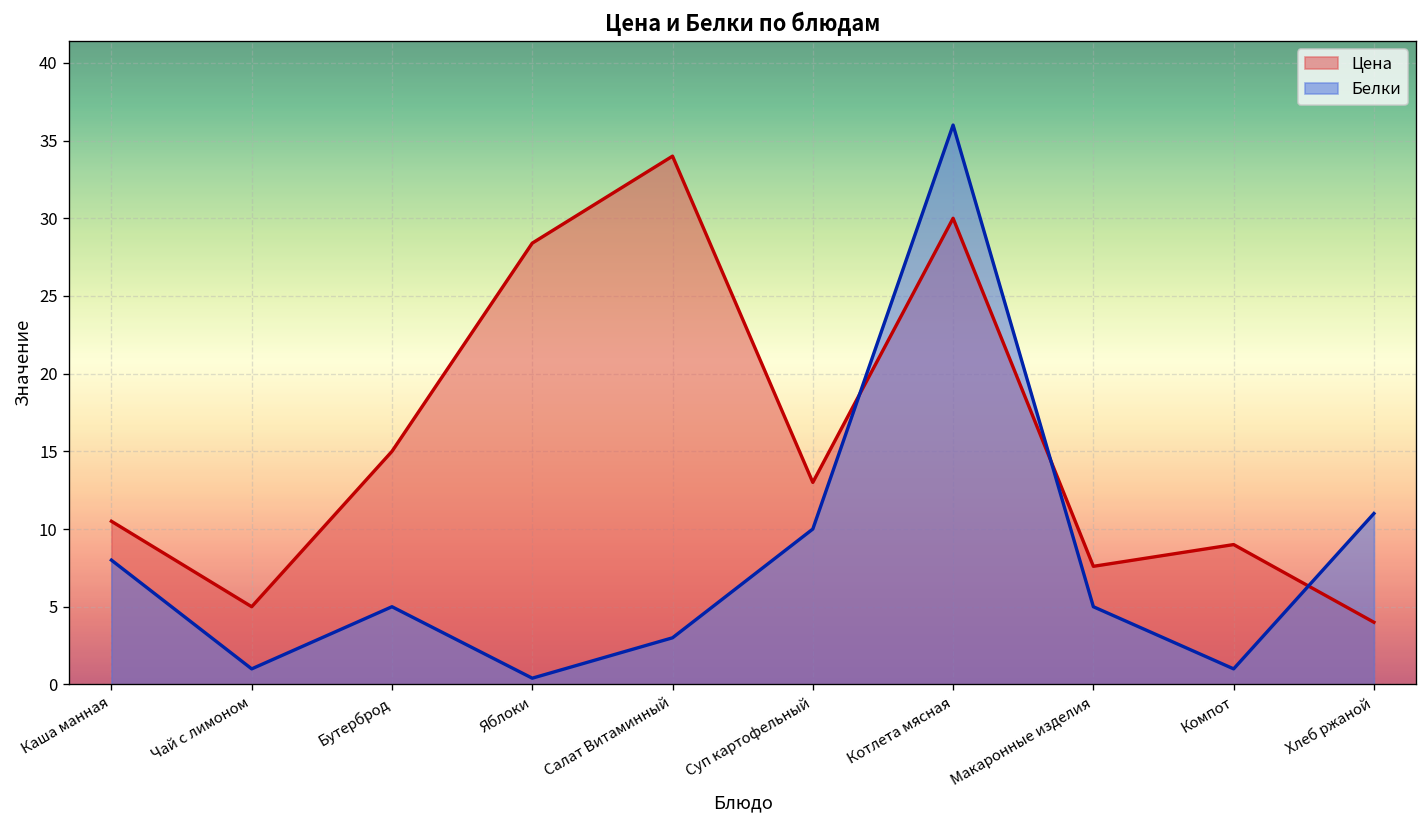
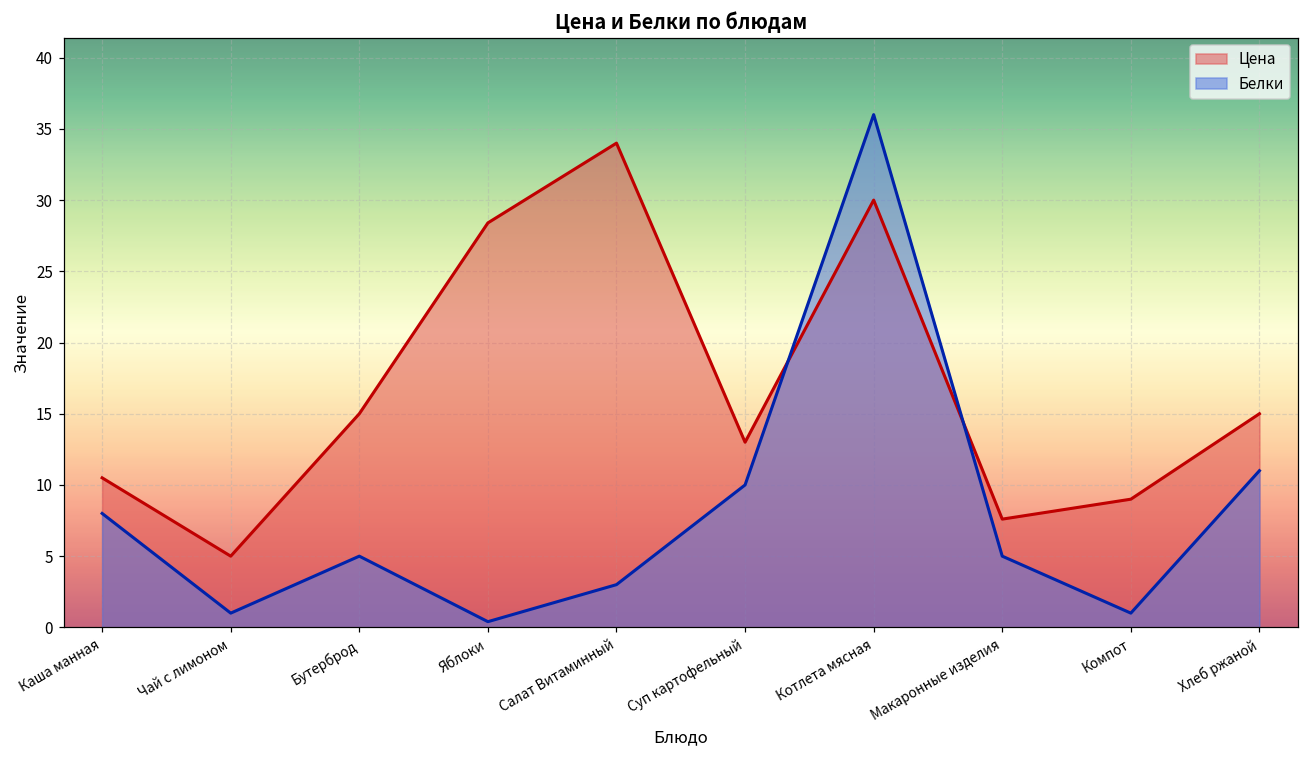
Цена, Хлеб ржаной: 4 -> 15
